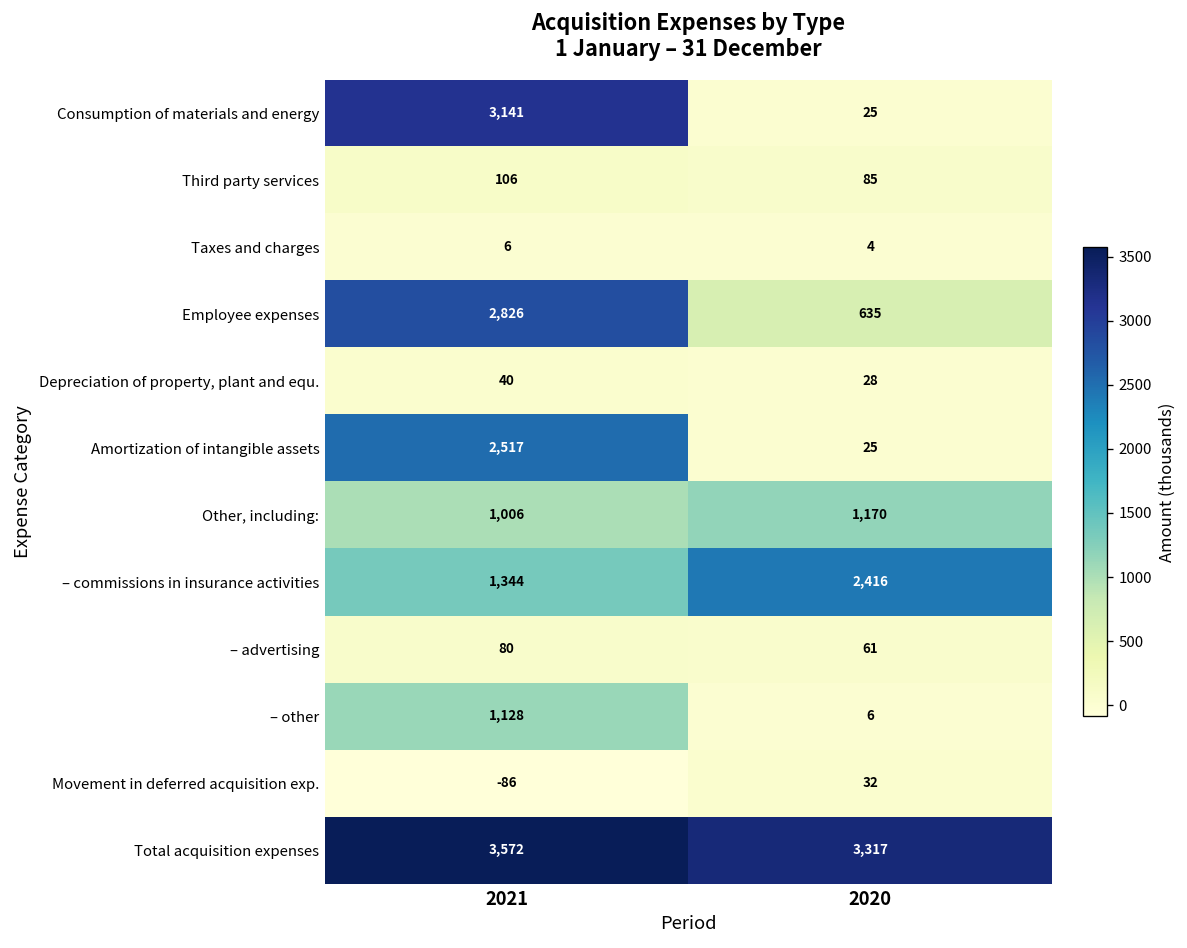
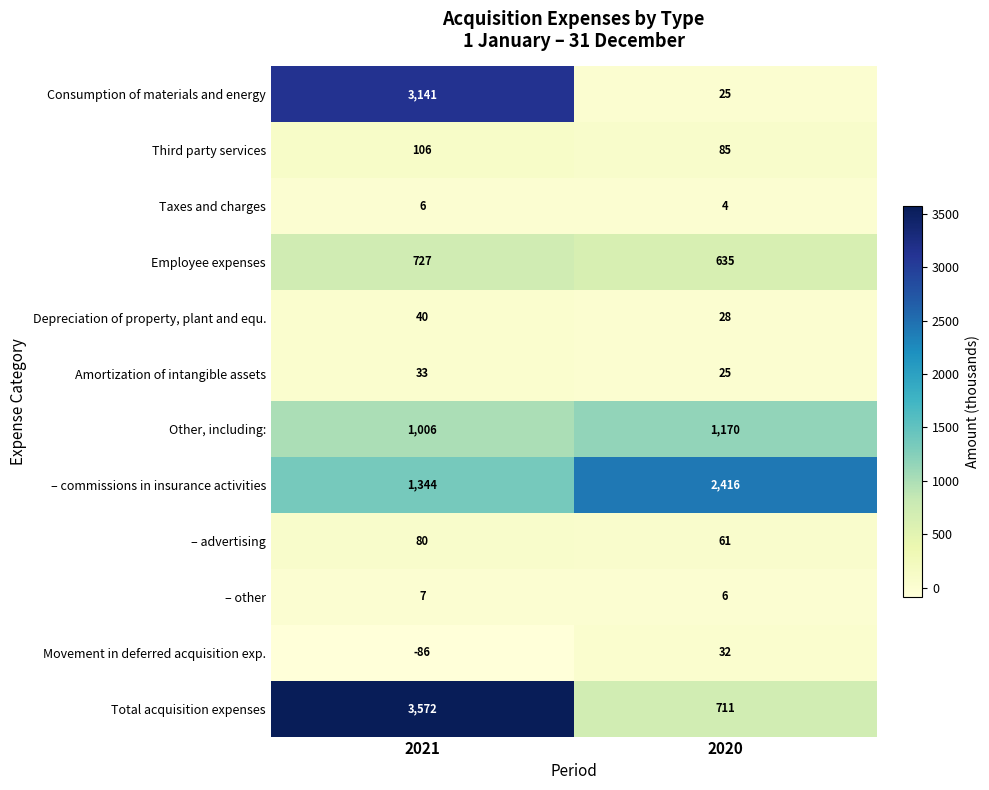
Employee expenses, 2021: 2,826 -> 727
Amortization of intangible assets, 2021: 2,517 -> 33
– other, 2021: 1,128 -> 7
Total acquisition expenses, 2020: 3,317 -> 711
